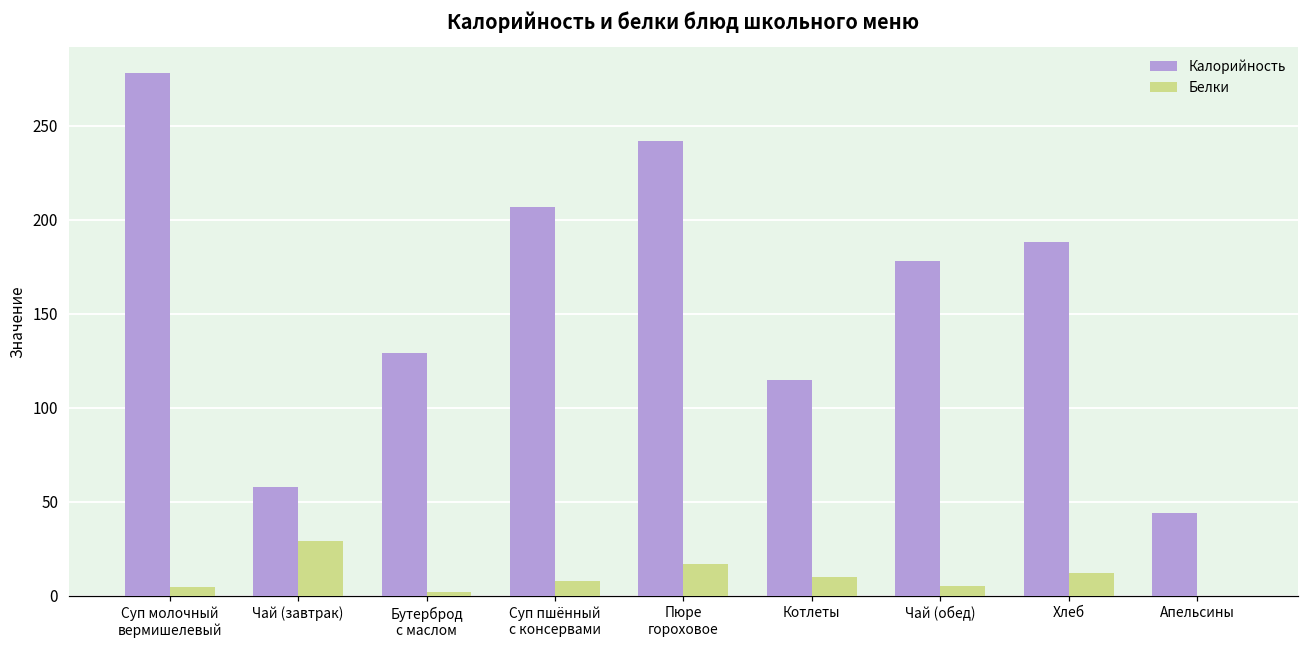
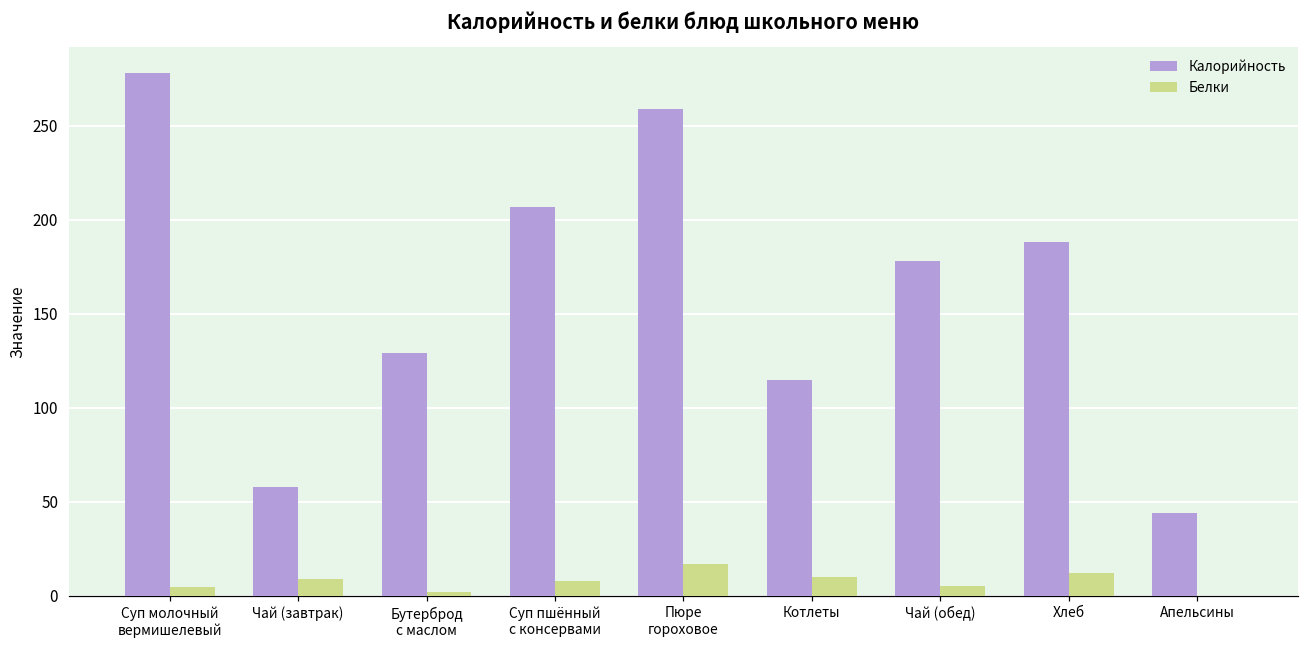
Белки, Чай (завтрак): 29 -> 9
Калорийность, Пюре гороховое: 242 -> 259
